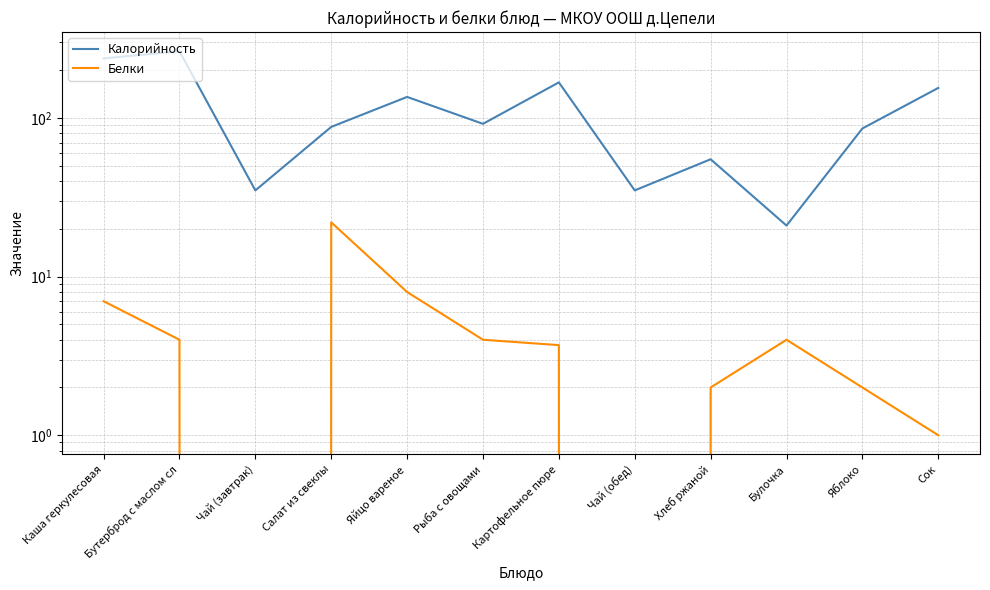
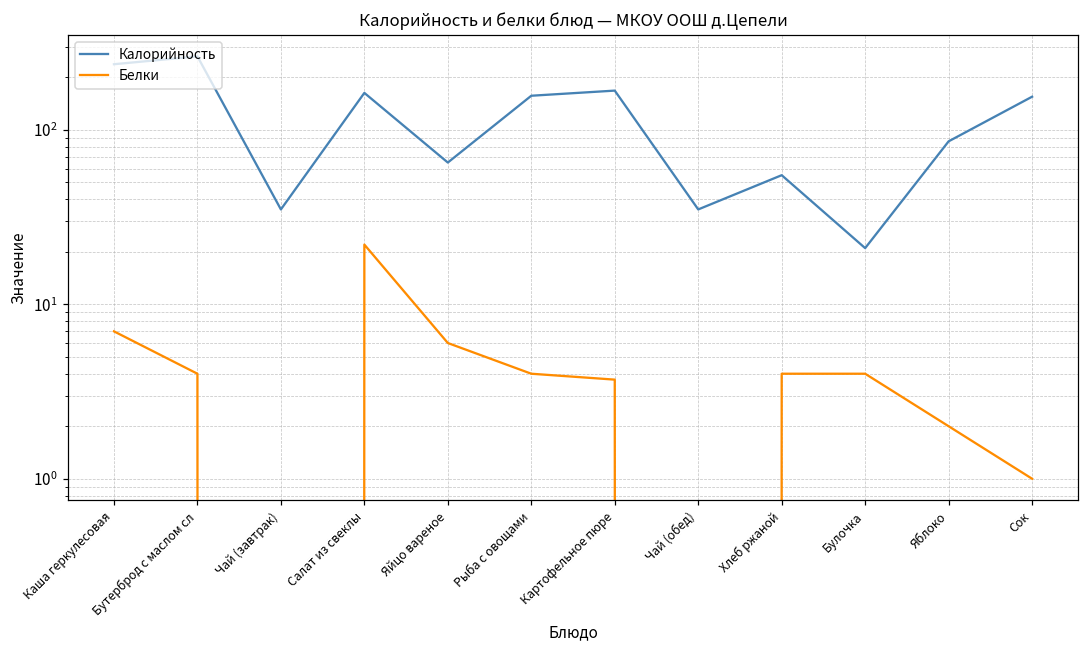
Калорийность, Салат из свеклы: 90 -> 160
Калорийность, Яйцо вареное: 140 -> 65
Белки, Яйцо вареное: 8 -> 6
Калорийность, Рыба с овощами: 90 -> 160
Белки, Хлеб ржаной: 2 -> 4
